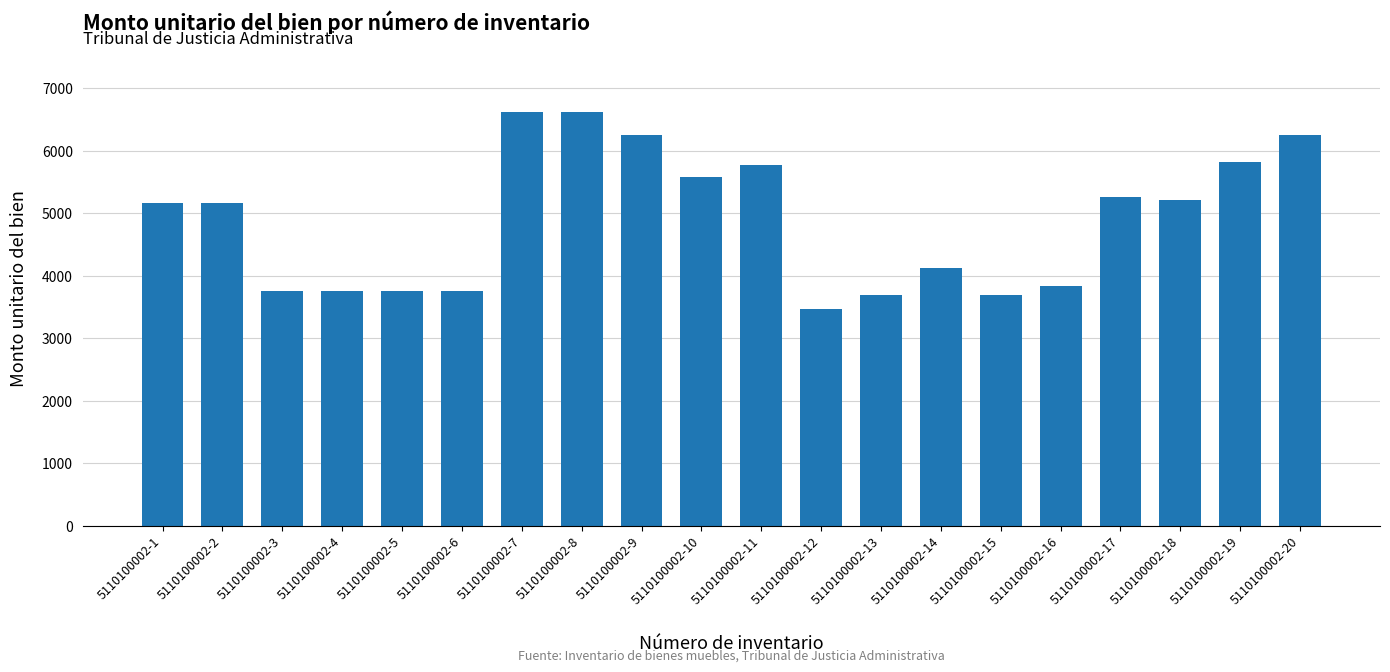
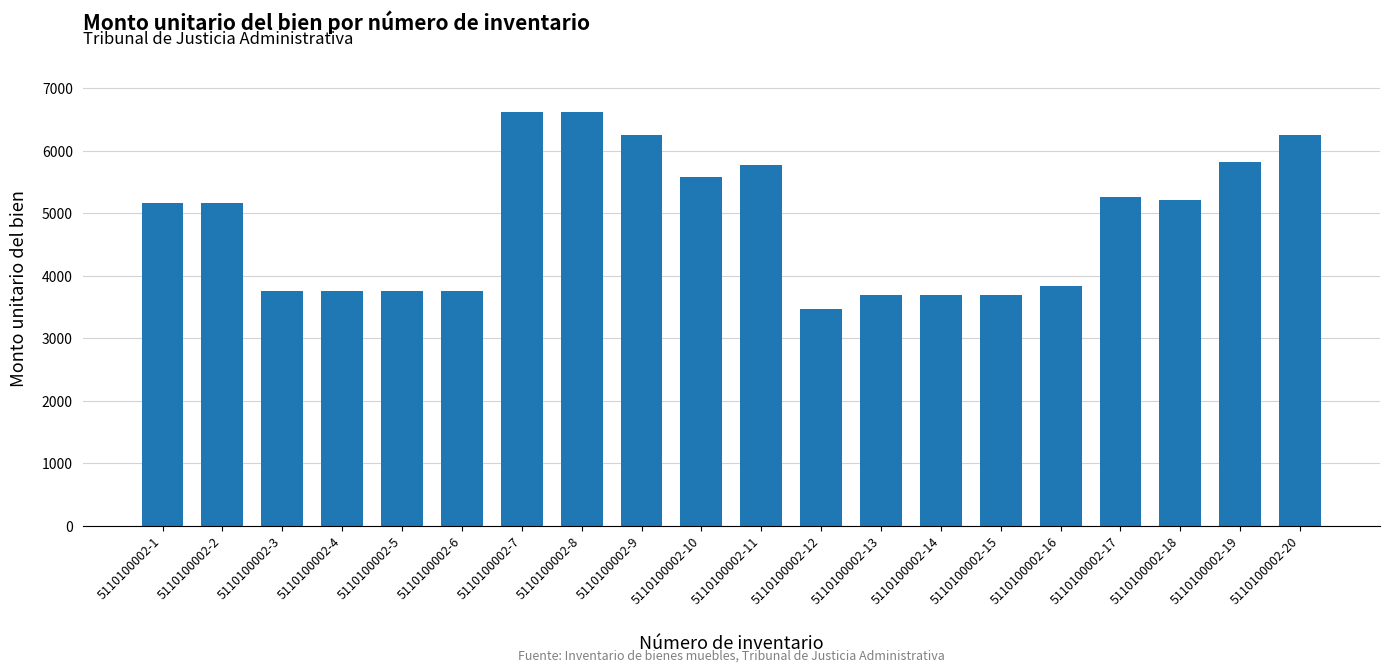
5110100002-14: 4100 -> 3700
